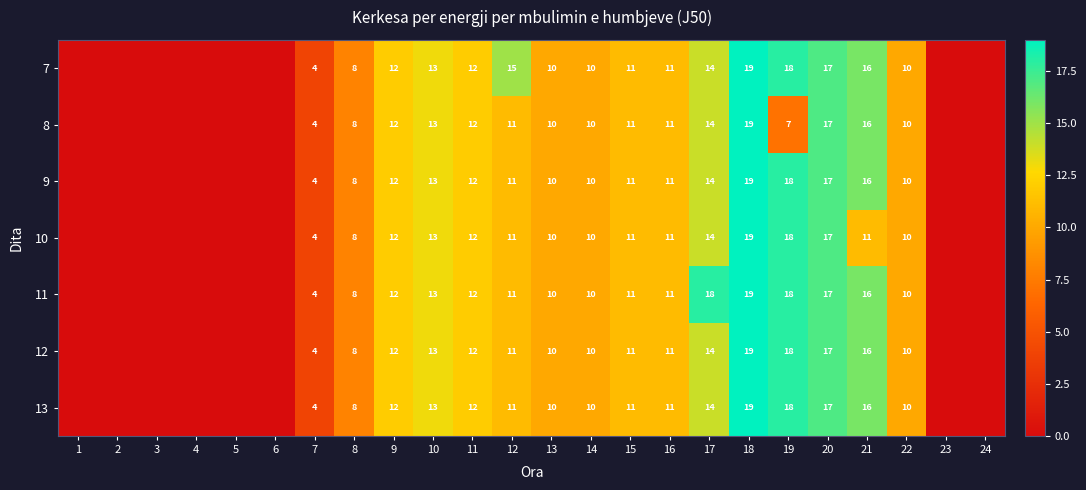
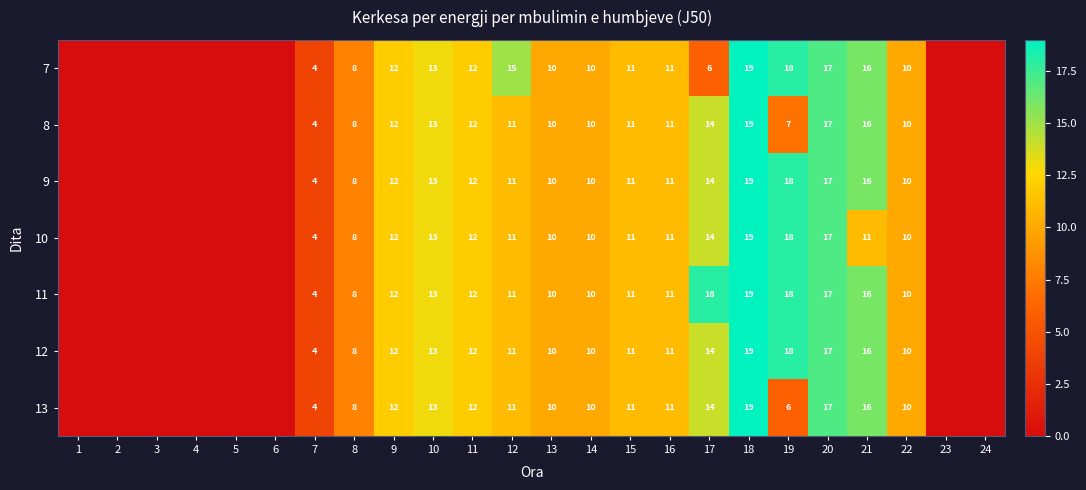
7, 17: 14 -> 6
13, 19: 18 -> 6
